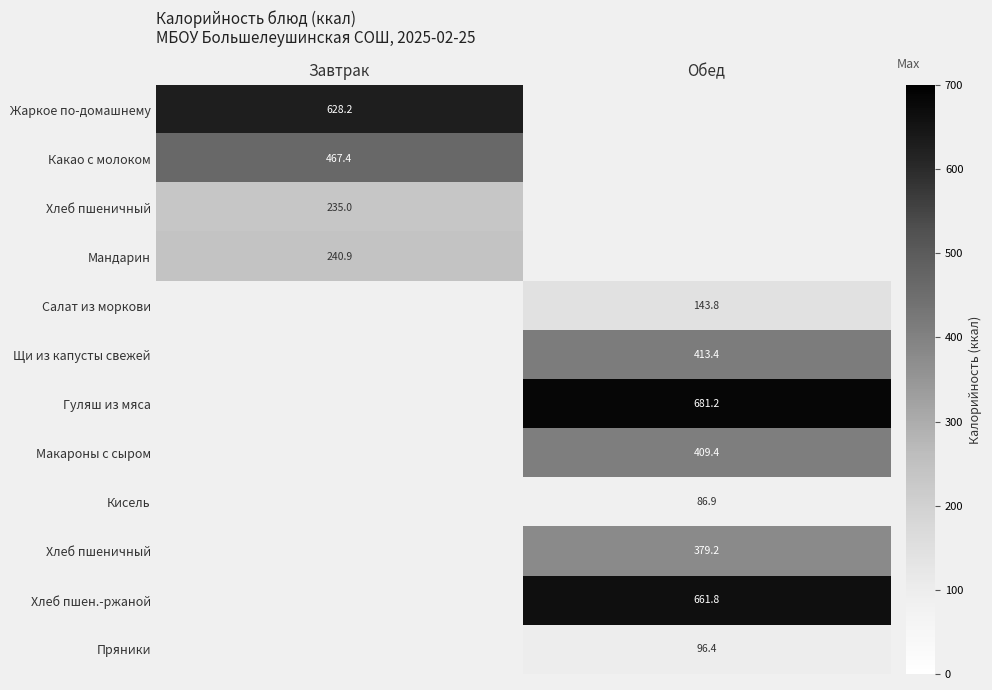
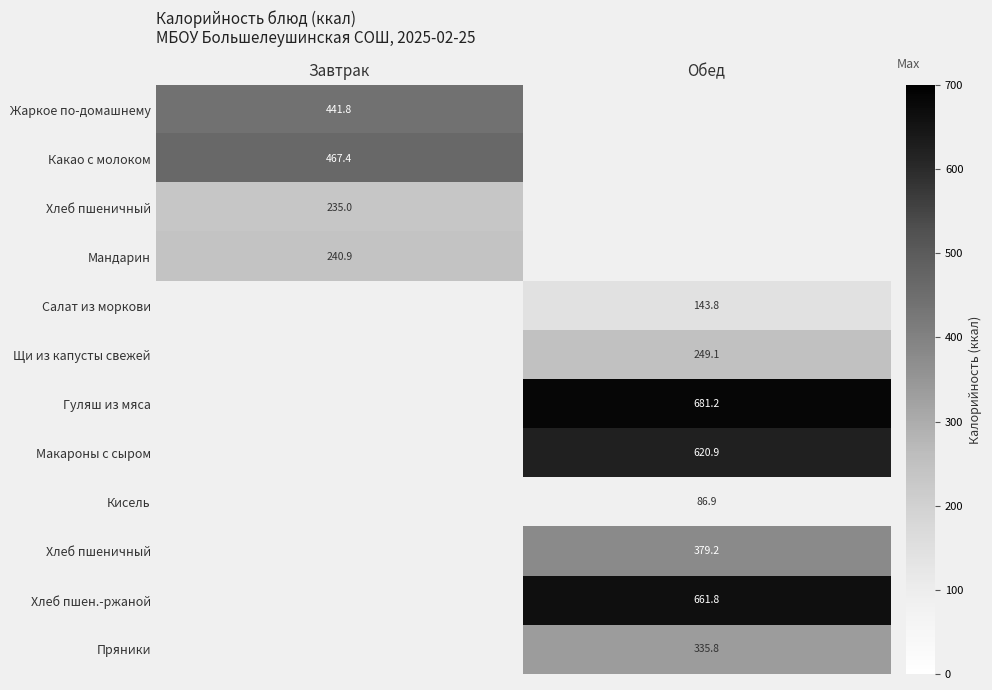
Жаркое по-домашнему, Завтрак: 628.2 -> 441.8
Щи из капусты свежей, Обед: 413.4 -> 249.1
Макароны с сыром, Обед: 409.4 -> 620.9
Пряники, Обед: 96.4 -> 335.8
